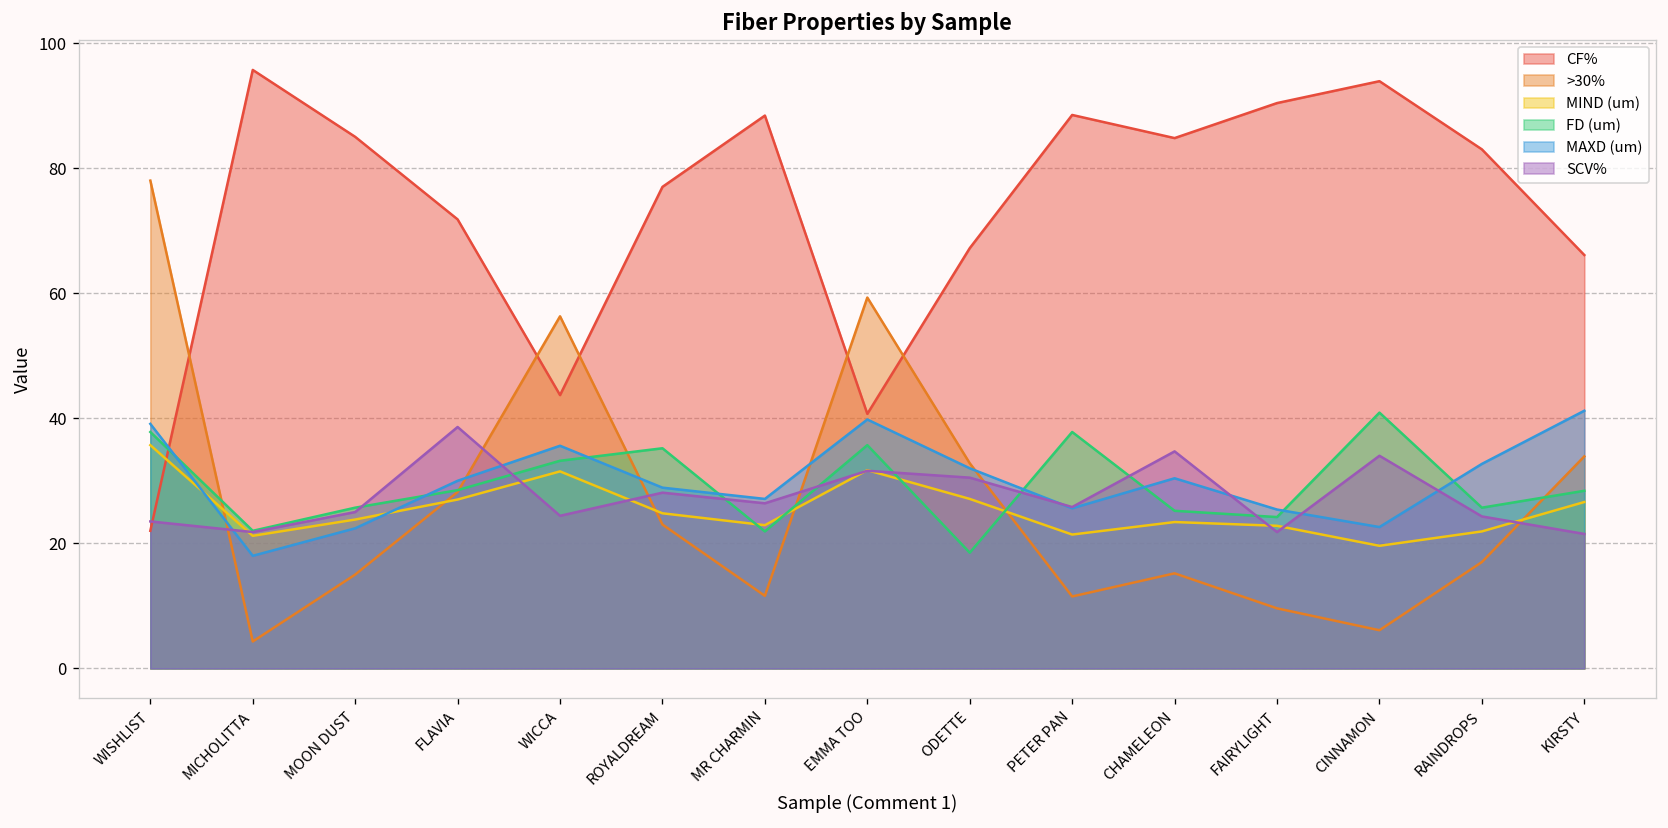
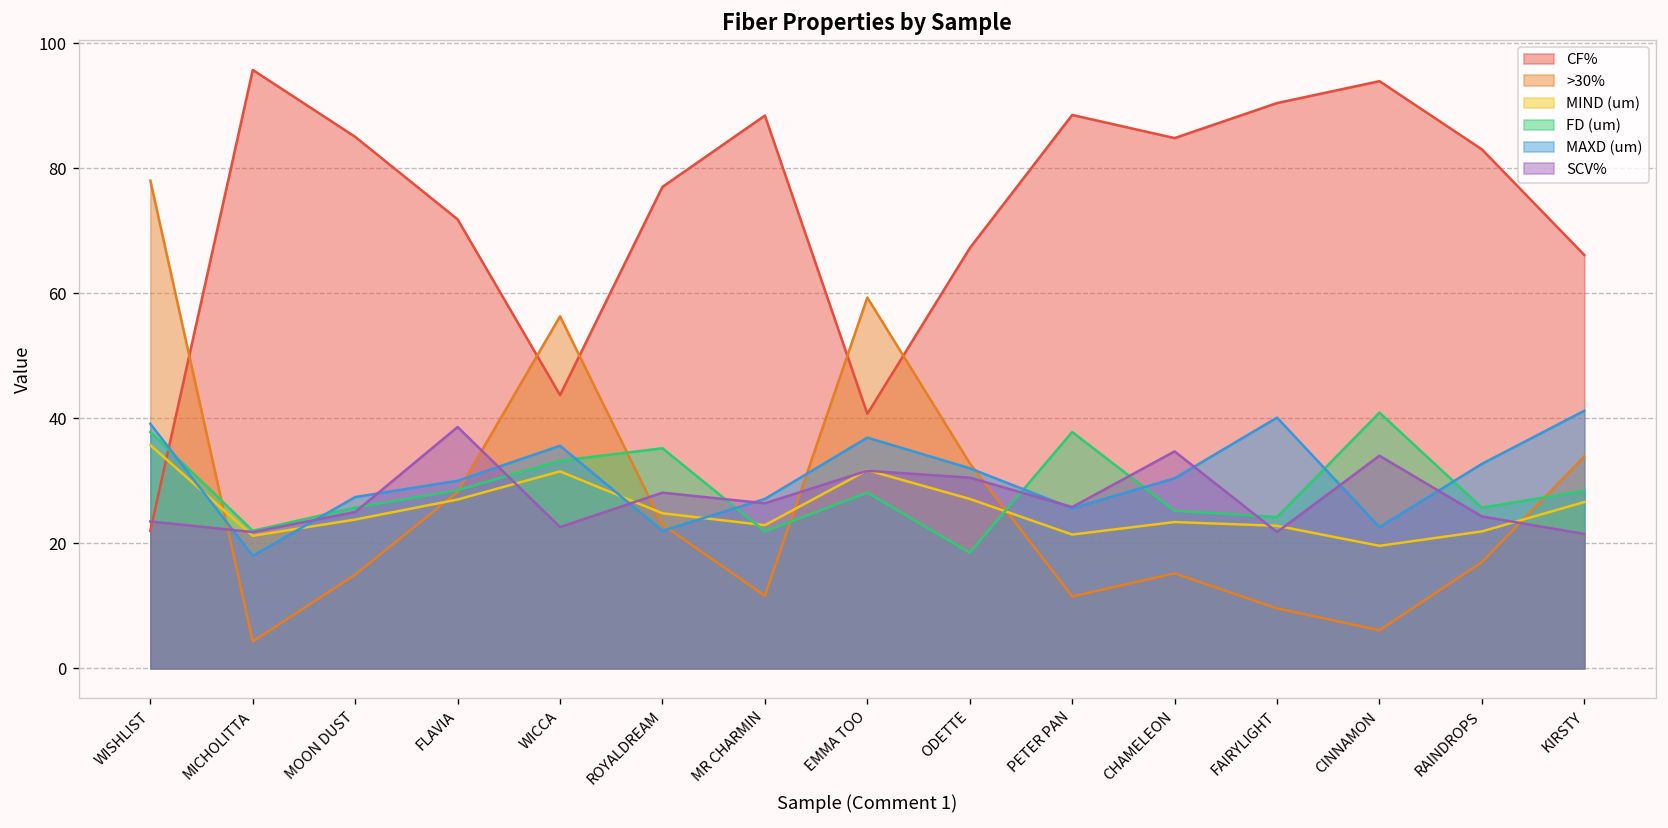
MAXD (um), MOON DUST: 22 -> 27
SCV%, WICCA: 24 -> 23
MAXD (um), ROYALDREAM: 29 -> 22
FD (um), EMMA TOO: 36 -> 28
MAXD (um), EMMA TOO: 40 -> 37
MAXD (um), FAIRYLIGHT: 25 -> 40
